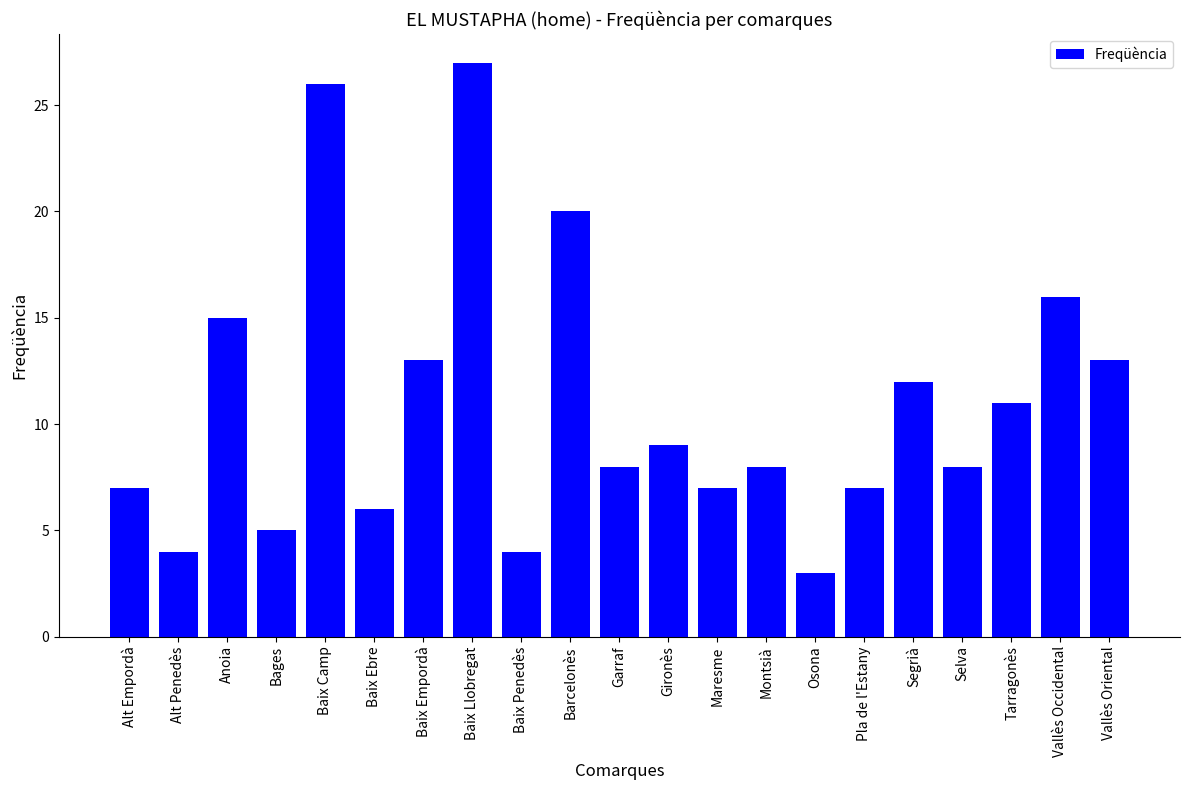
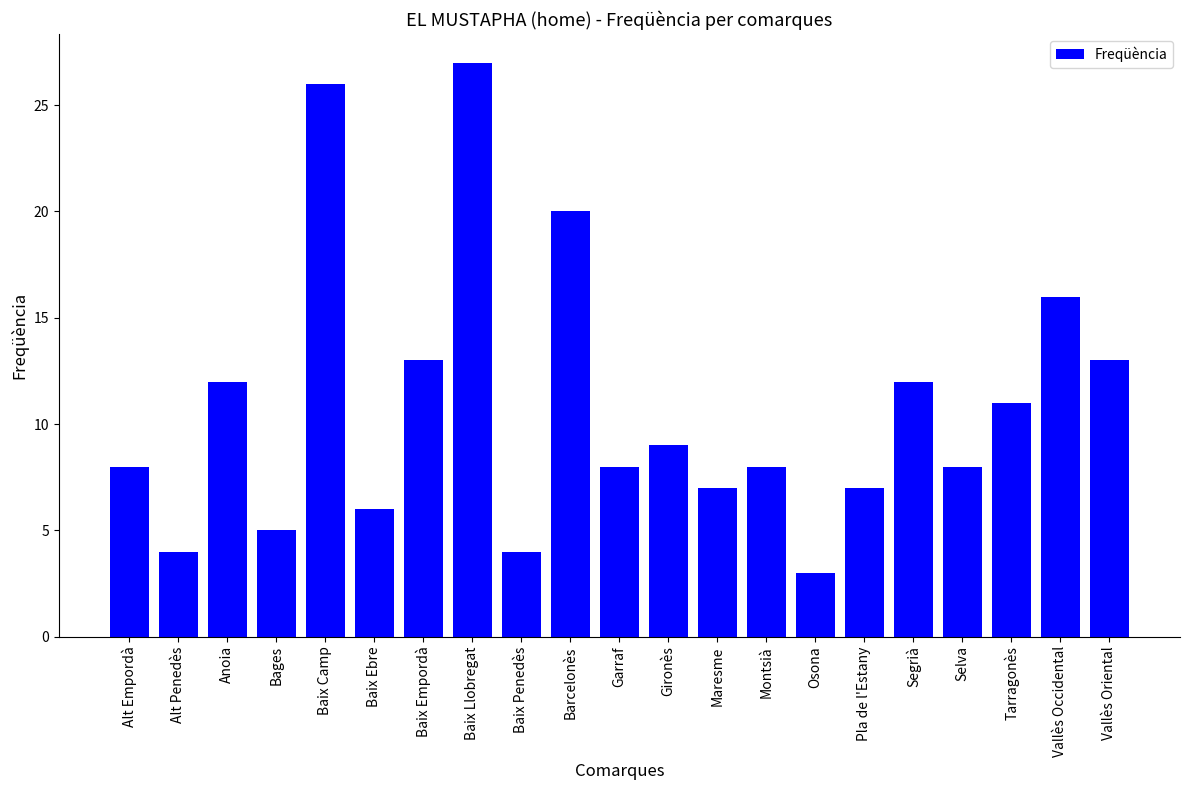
Alt Empordà: 7 -> 8
Anoia: 15 -> 12
